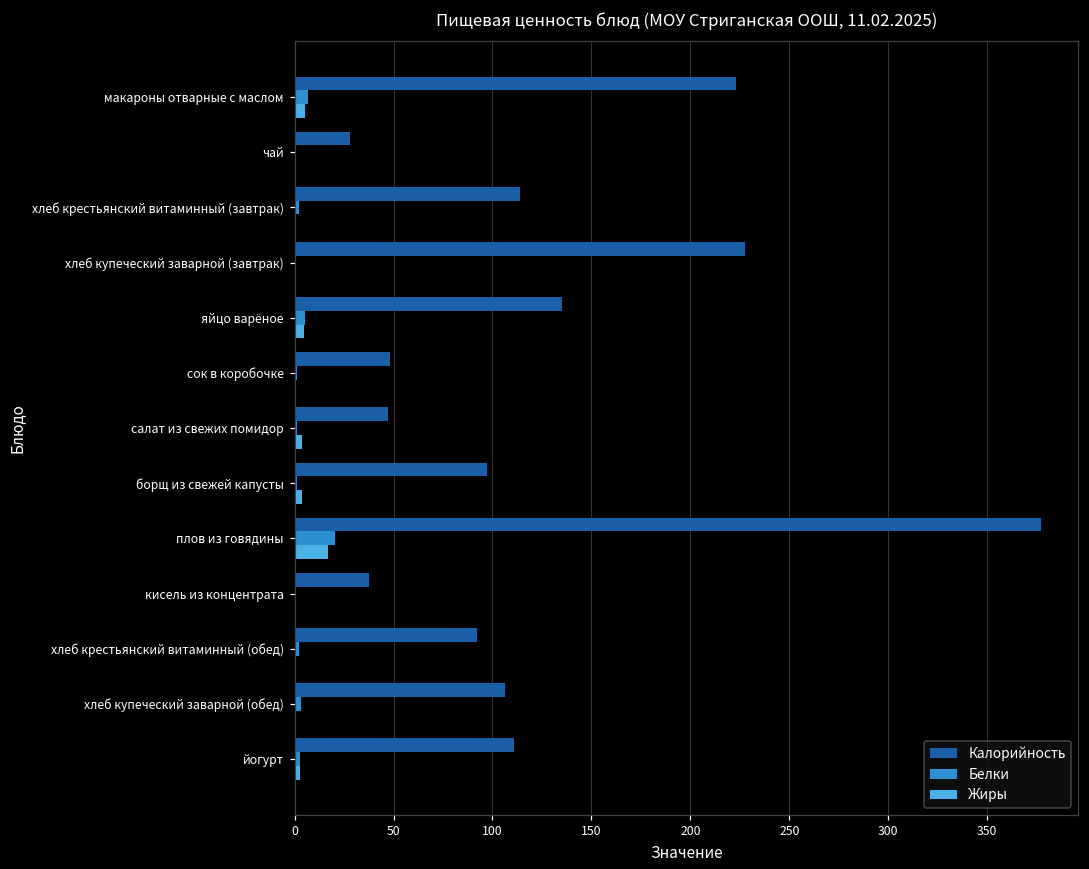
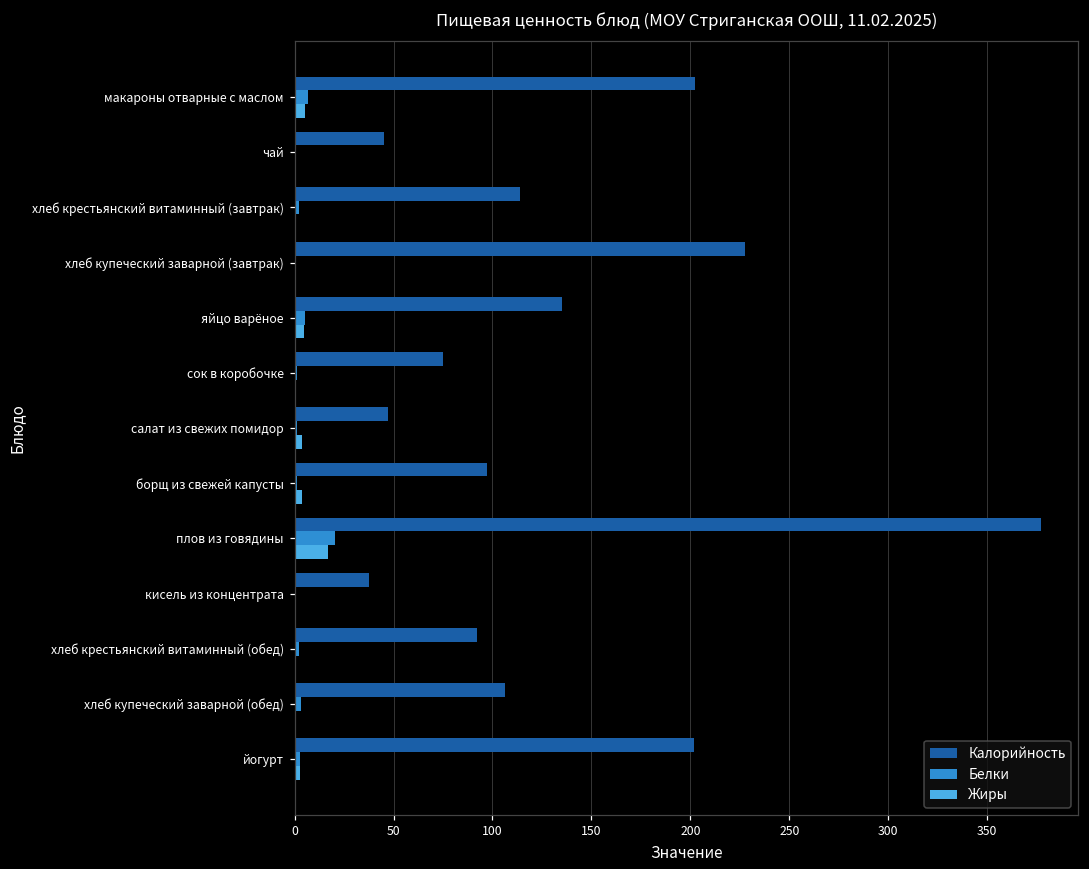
Калорийность, макароны отварные с маслом: 223 -> 202
Калорийность, чай: 28 -> 45
Калорийность, сок в коробочке: 48 -> 75
Калорийность, йогурт: 111 -> 202
